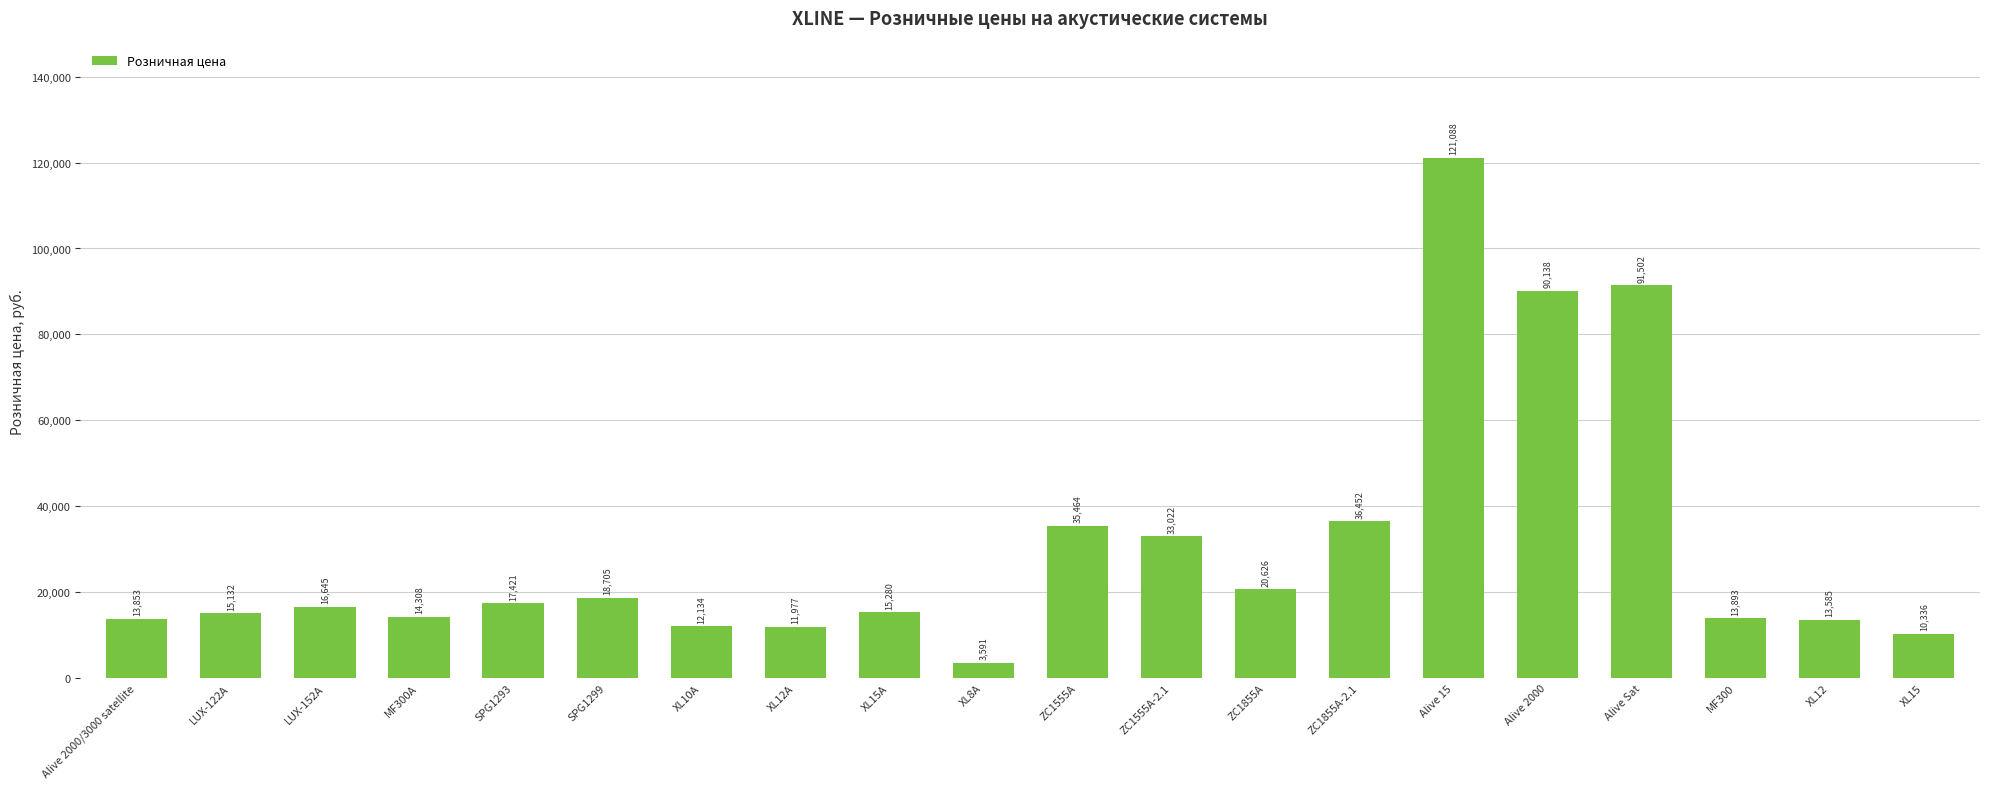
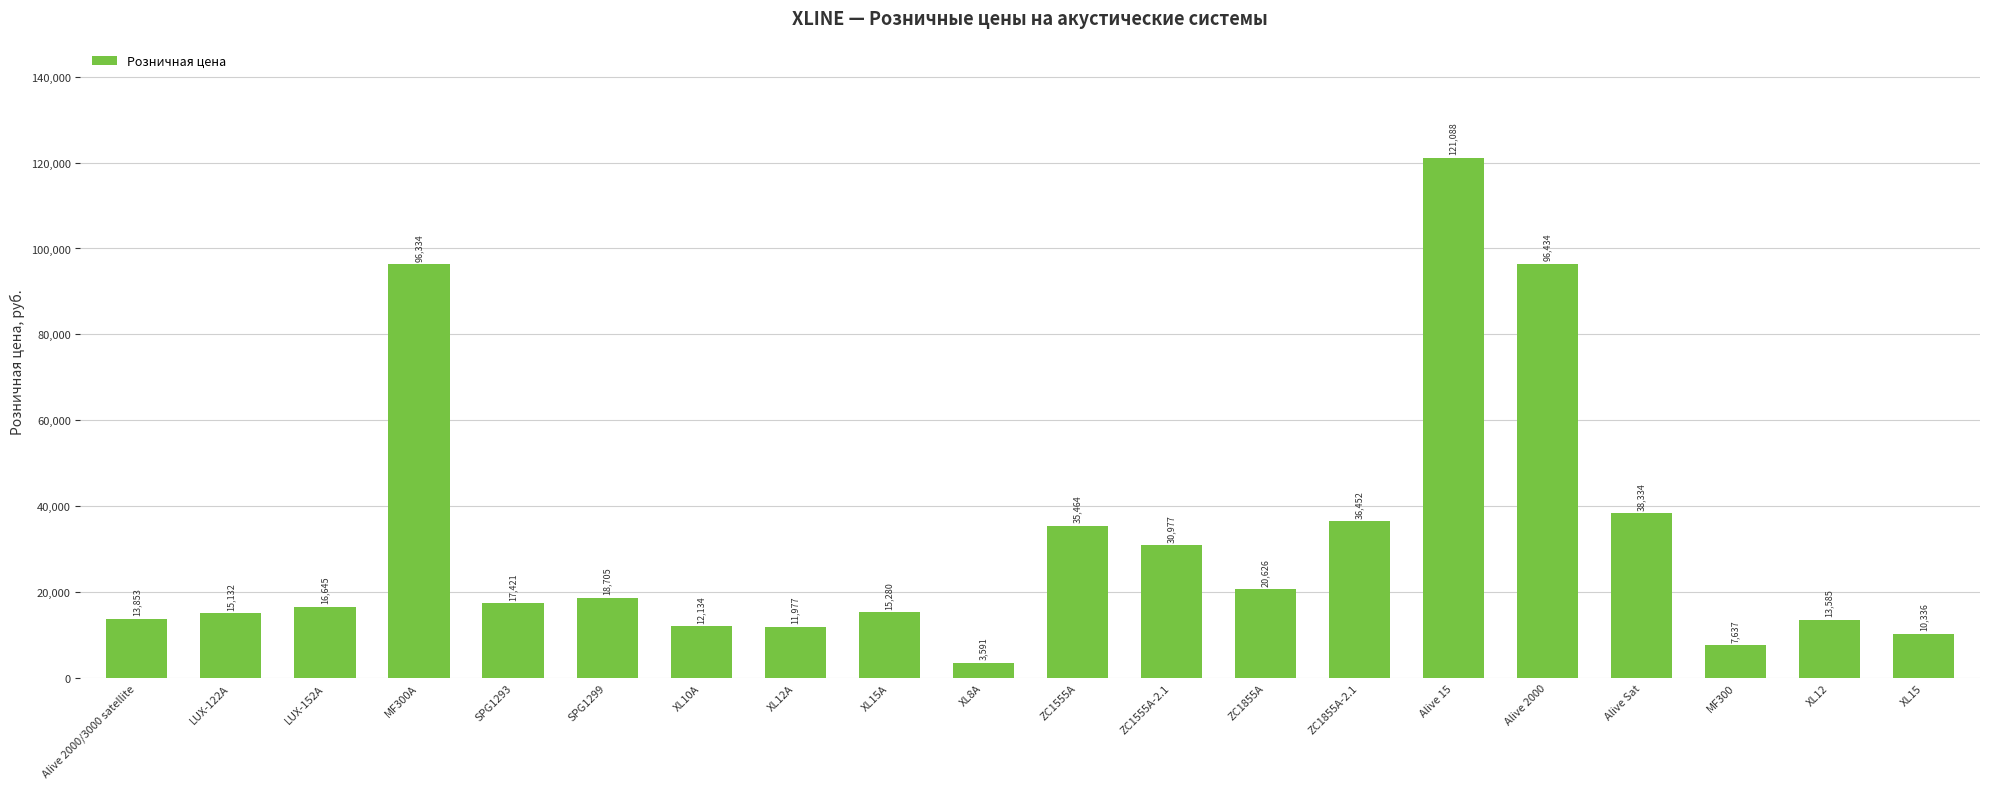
MF300A: 14,308 -> 96,334
ZC1555A-2.1: 33,022 -> 30,977
Alive 2000: 90,138 -> 96,434
Alive Sat: 91,502 -> 38,334
MF300: 13,893 -> 7,637
